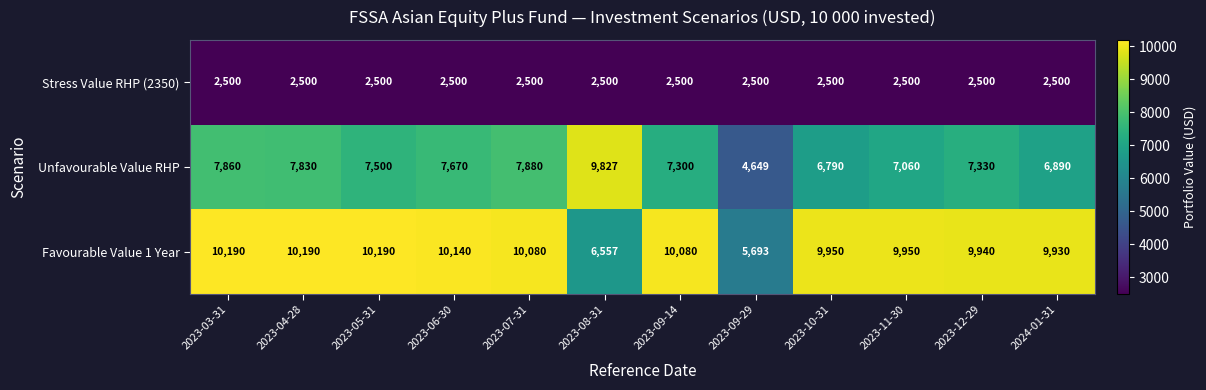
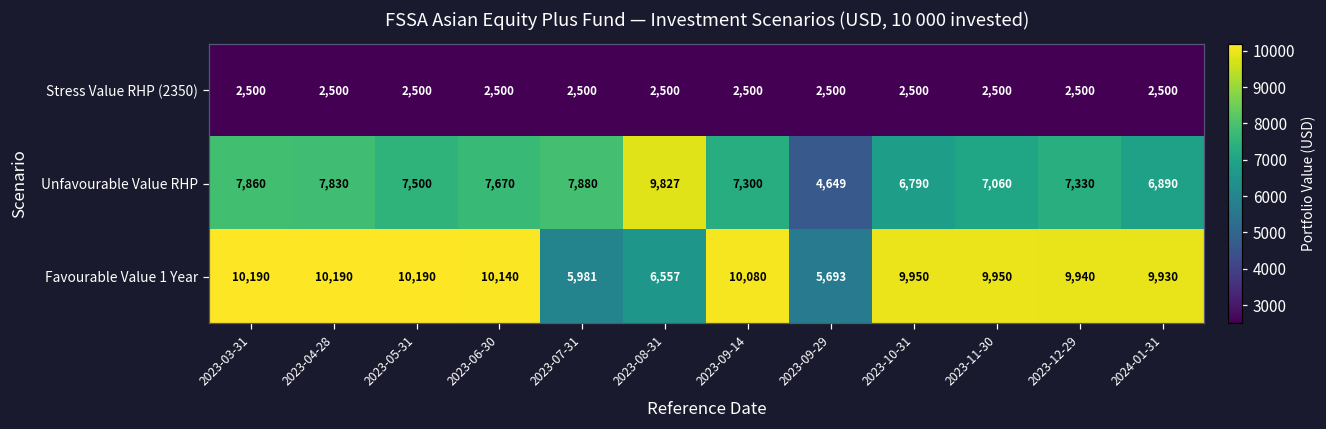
Favourable Value 1 Year, 2023-07-31: 10,080 -> 5,981
